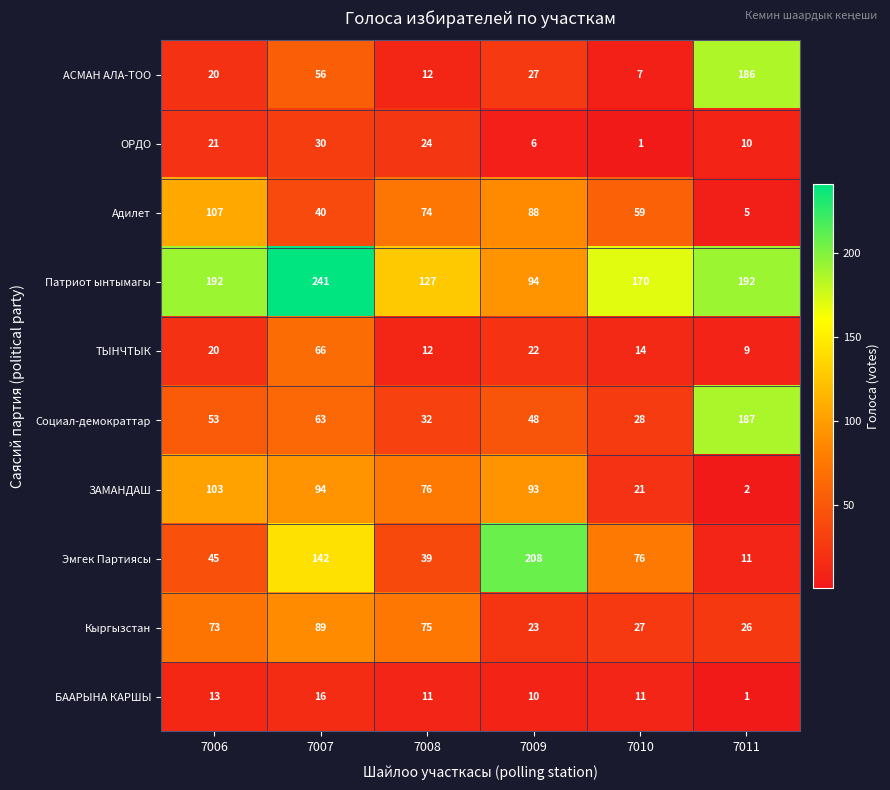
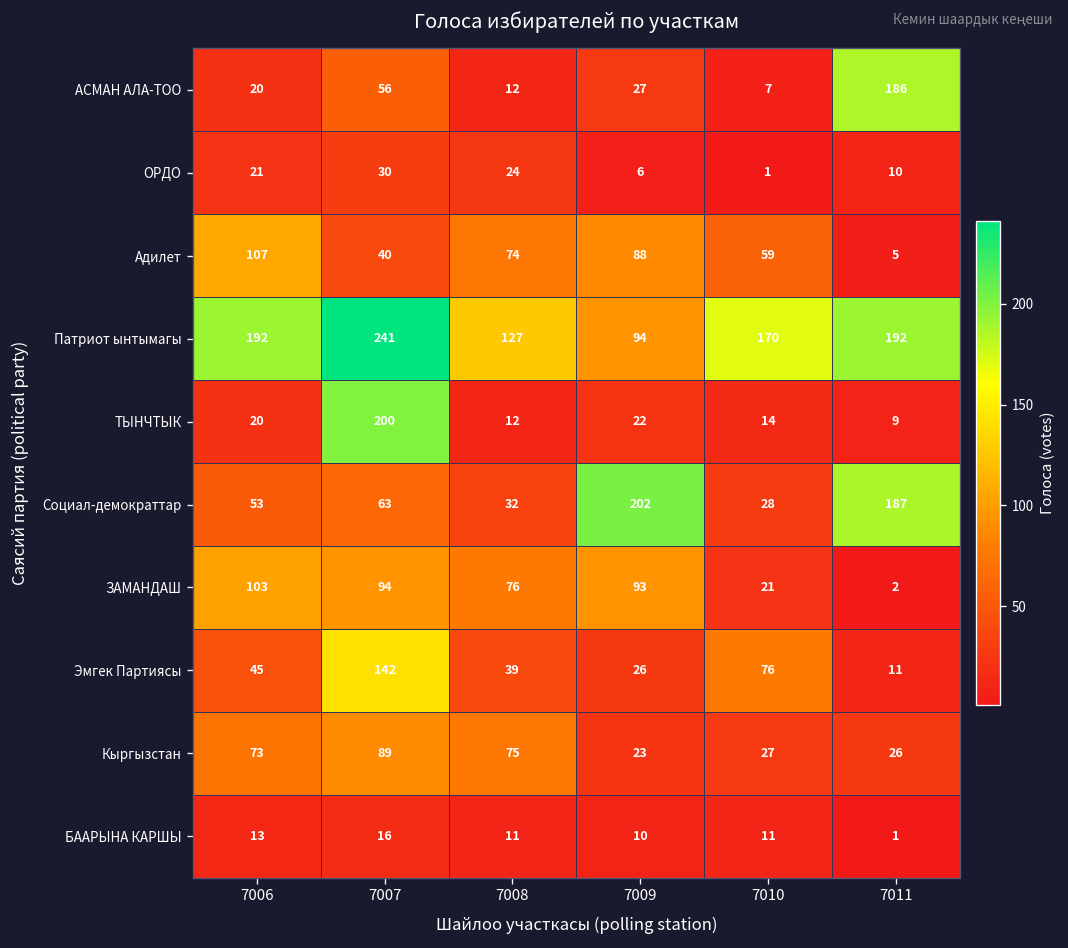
ТЫНЧТЫК, 7007: 66 -> 200
Социал-демократтар, 7009: 48 -> 202
Эмгек Партиясы, 7009: 208 -> 26
